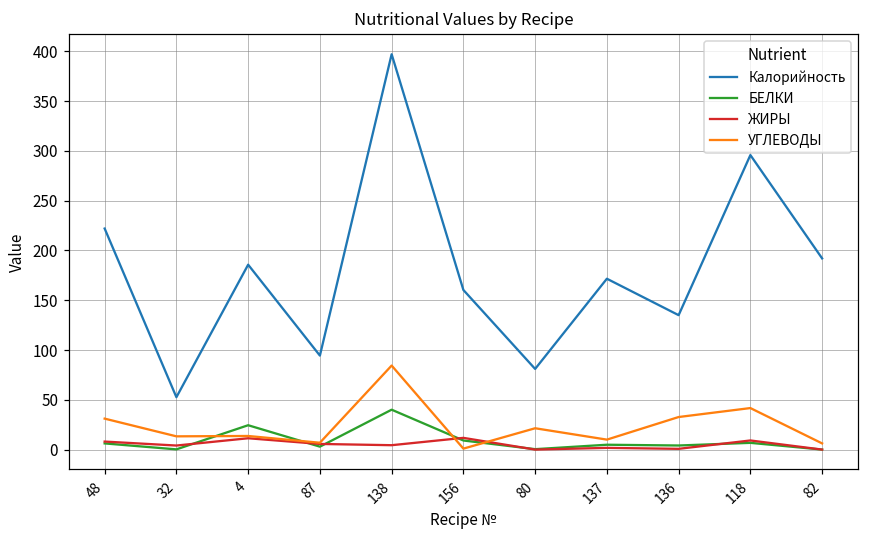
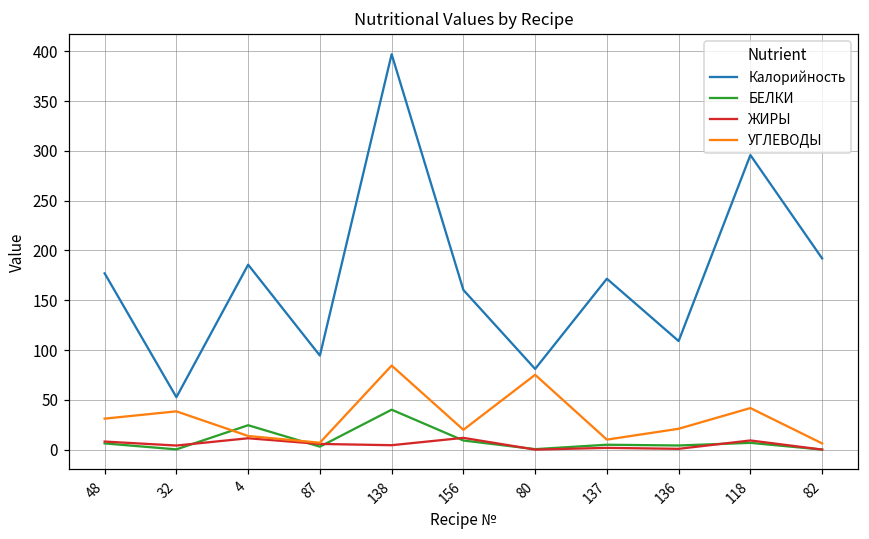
Калорийность, 48: 220 -> 180
УГЛЕВОДЫ, 32: 10 -> 40
УГЛЕВОДЫ, 156: 0 -> 20
УГЛЕВОДЫ, 80: 20 -> 80
Калорийность, 136: 140 -> 110
УГЛЕВОДЫ, 136: 30 -> 20
